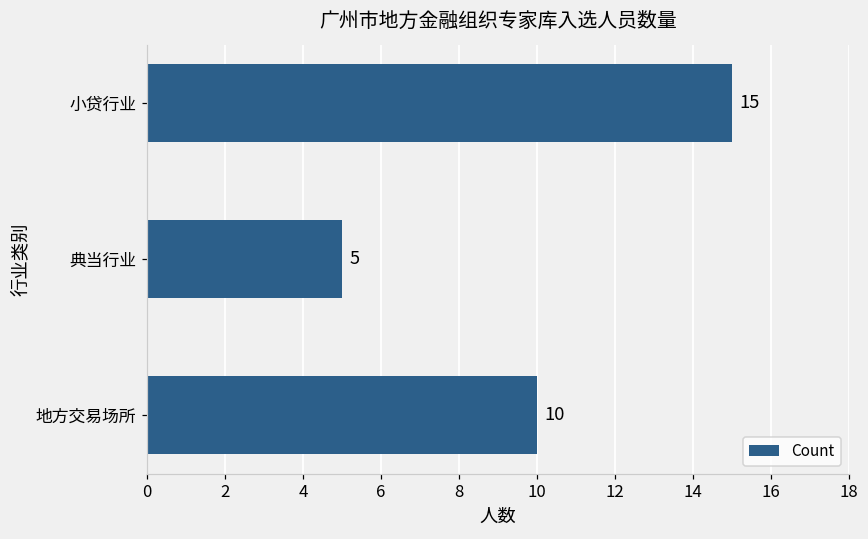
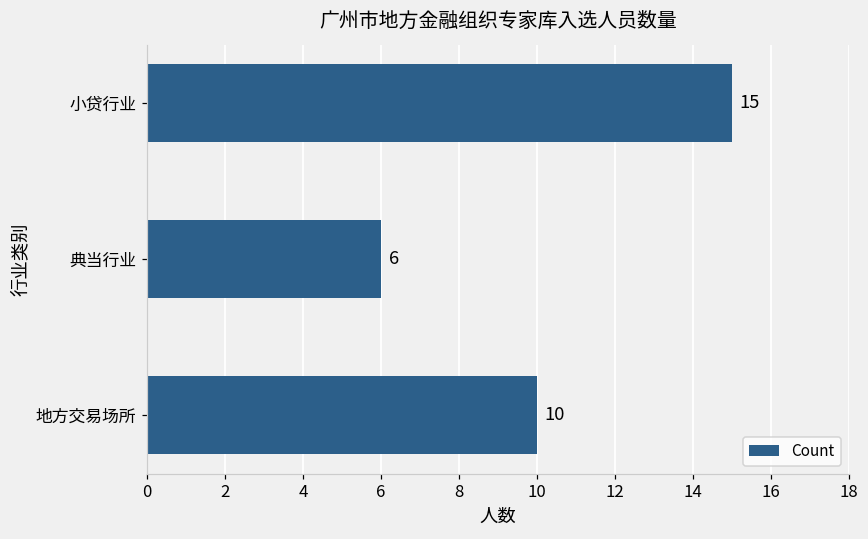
典当行业: 5 -> 6
